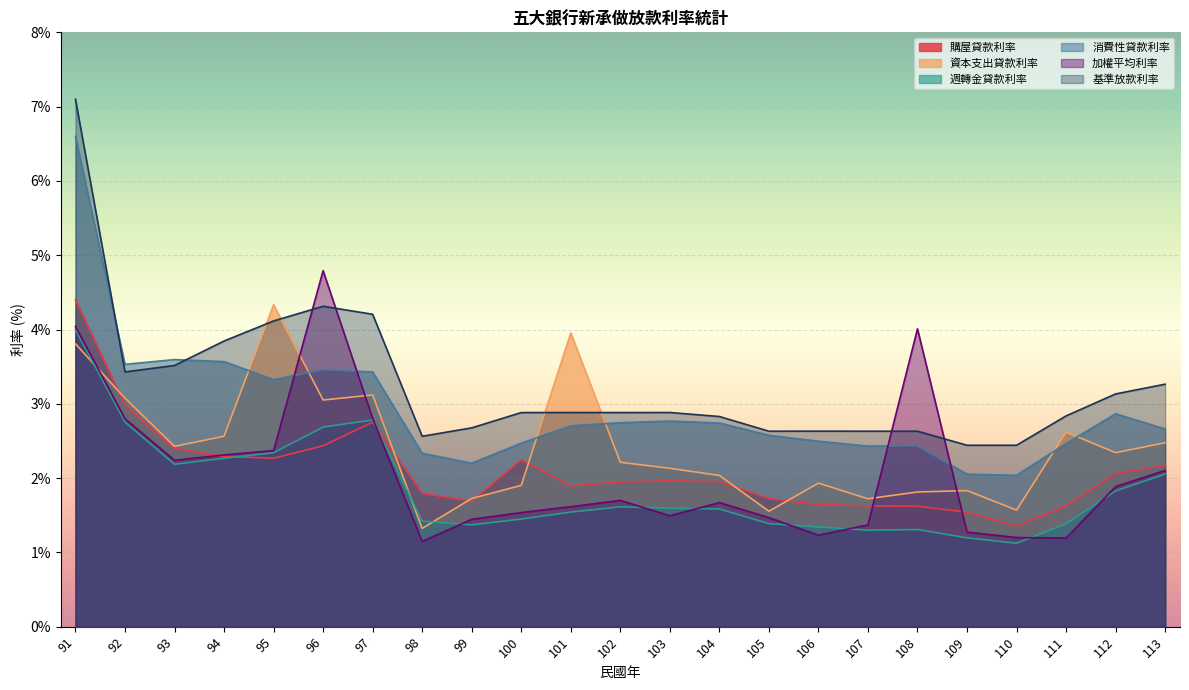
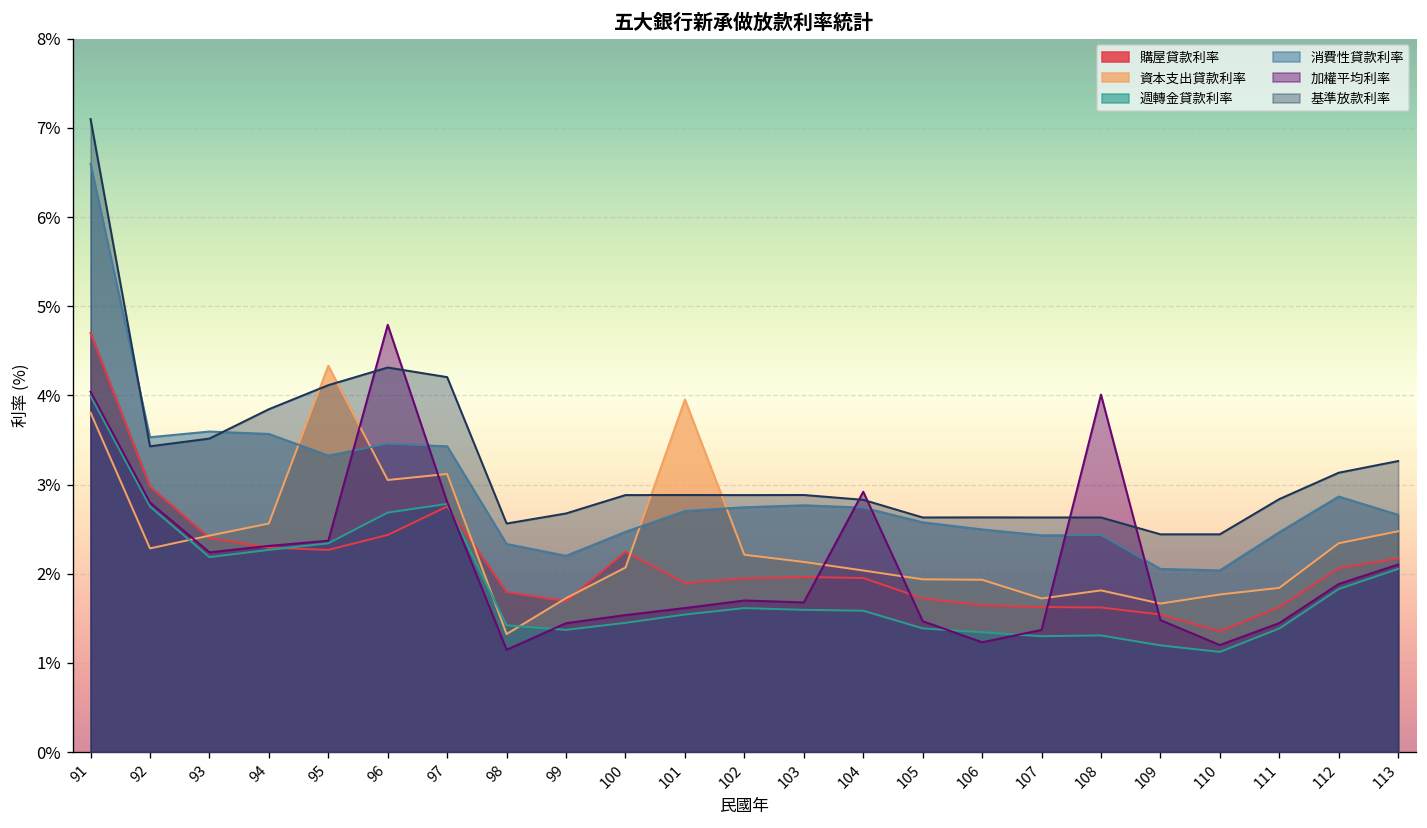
購屋貸款利率, 91: 4.4% -> 4.7%
資本支出貸款利率, 92: 3.1% -> 2.3%
資本支出貸款利率, 100: 1.9% -> 2.1%
加權平均利率, 103: 1.5% -> 1.7%
加權平均利率, 104: 1.7% -> 2.9%
資本支出貸款利率, 105: 1.6% -> 1.9%
資本支出貸款利率, 109: 1.8% -> 1.7%
加權平均利率, 109: 1.3% -> 1.5%
資本支出貸款利率, 110: 1.6% -> 1.8%
資本支出貸款利率, 111: 2.6% -> 1.8%
加權平均利率, 111: 1.2% -> 1.4%
